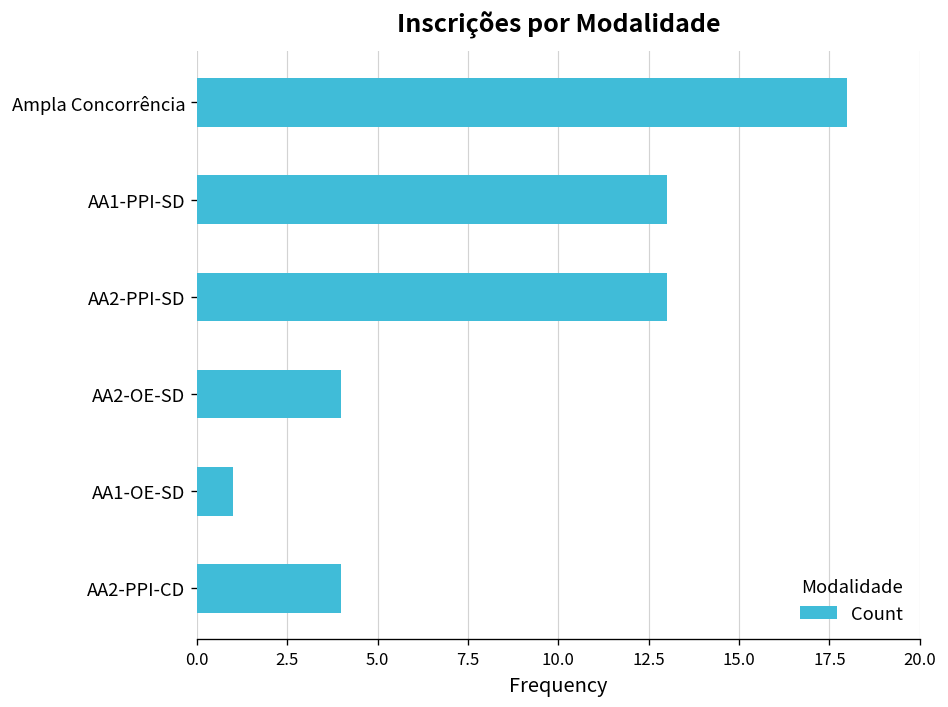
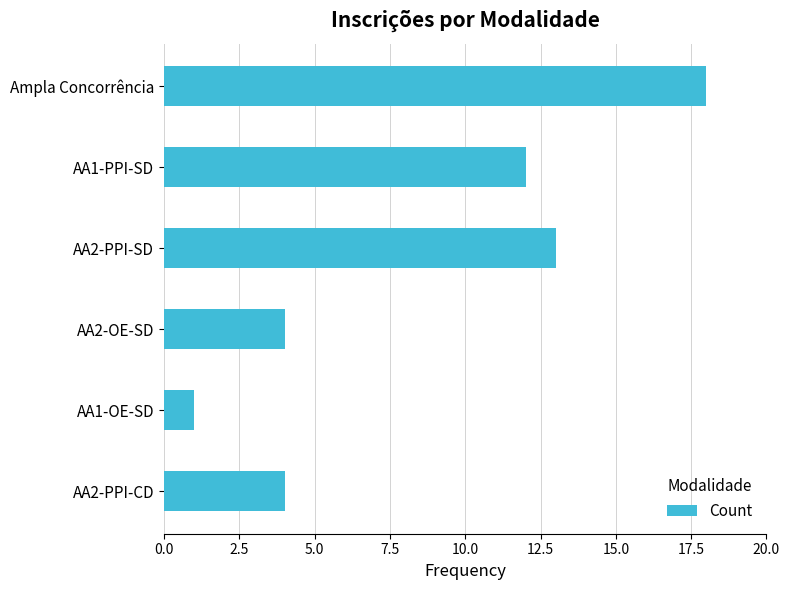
AA1-PPI-SD: 13 -> 12
